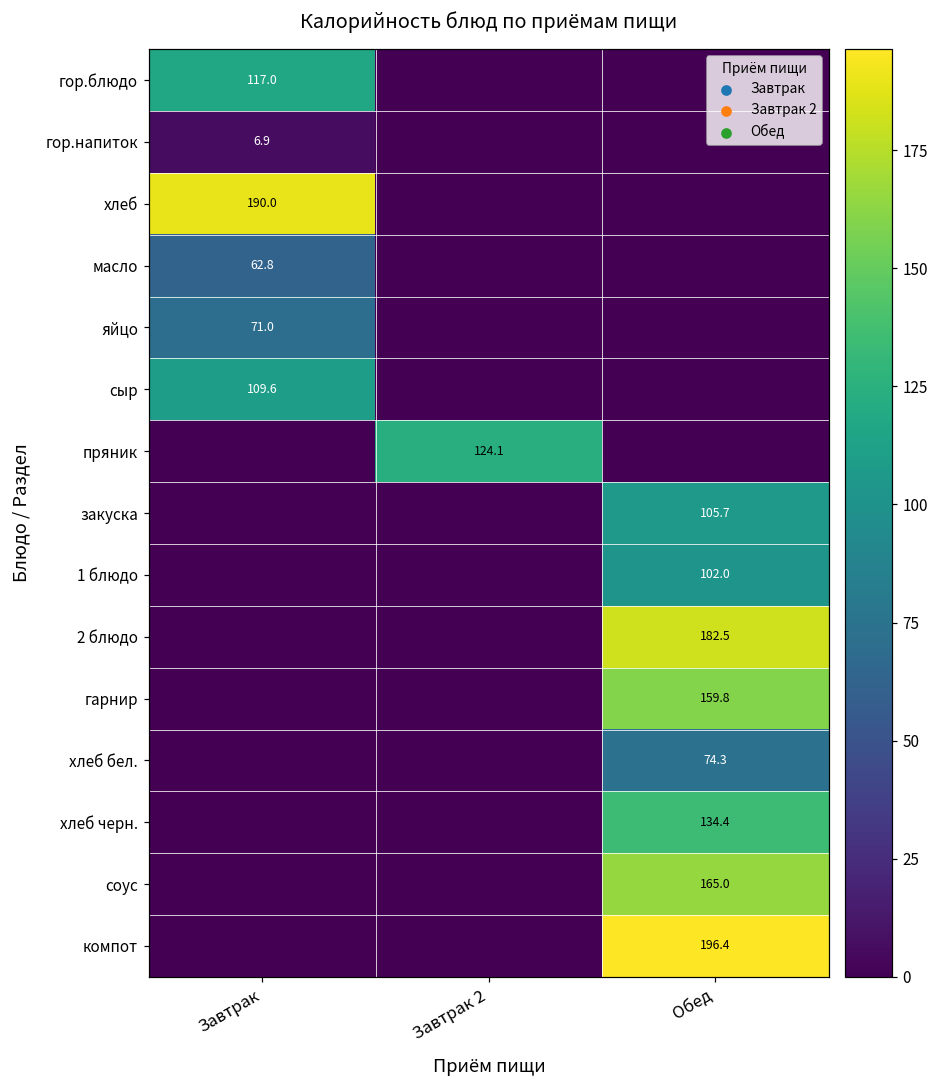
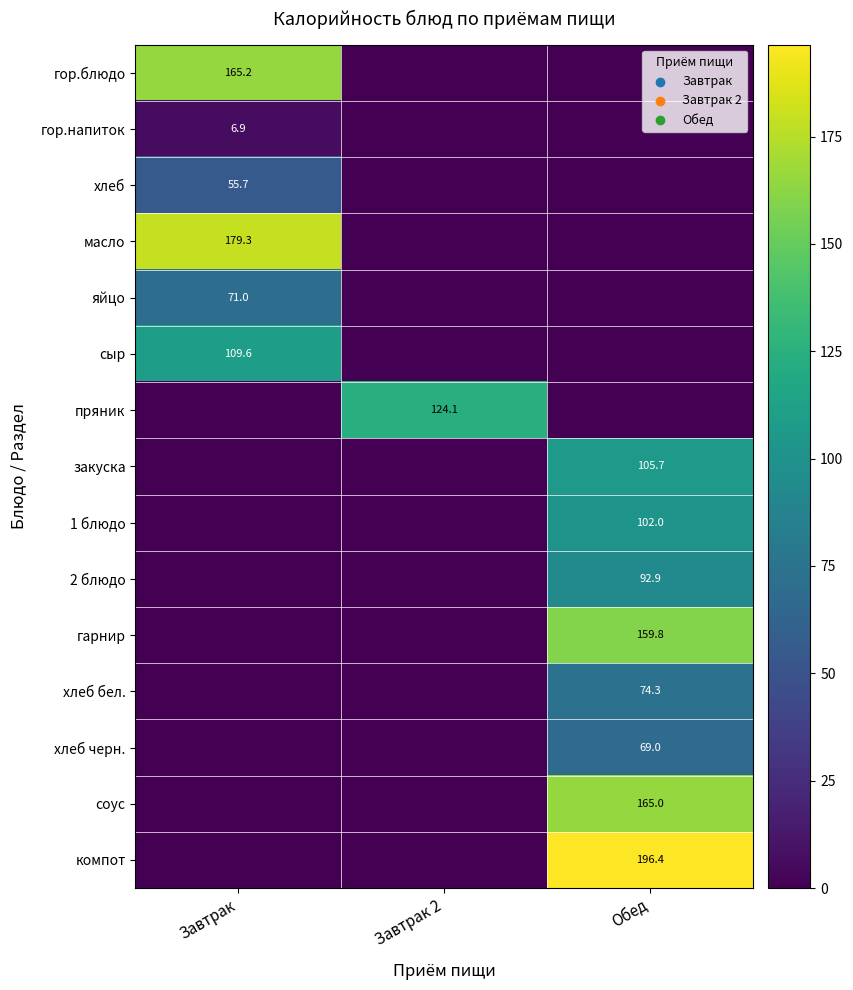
гор.блюдо, Завтрак: 117.0 -> 165.2
хлеб, Завтрак: 190.0 -> 55.7
масло, Завтрак: 62.8 -> 179.3
2 блюдо, Обед: 182.5 -> 92.9
хлеб черн., Обед: 134.4 -> 69.0
